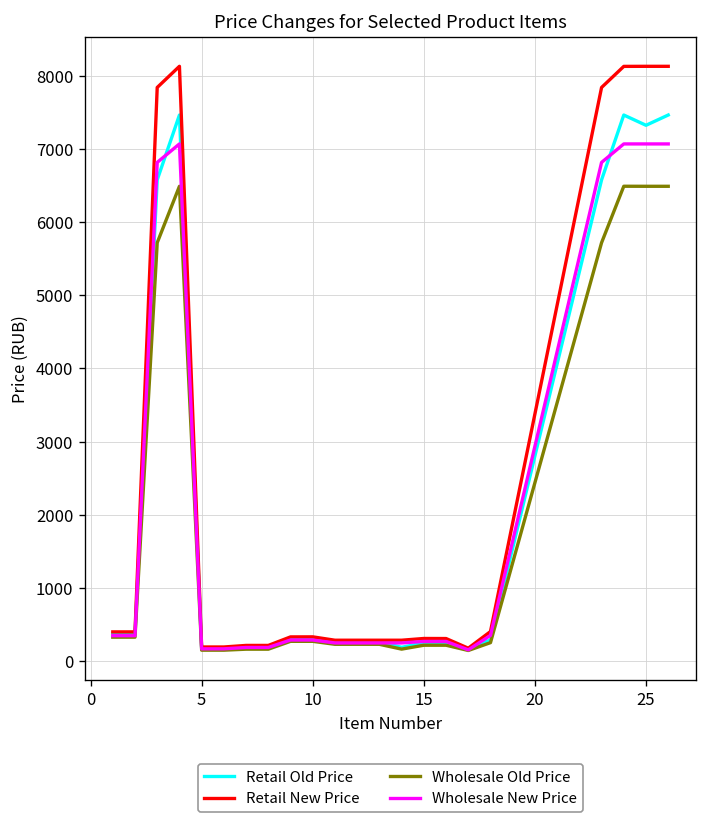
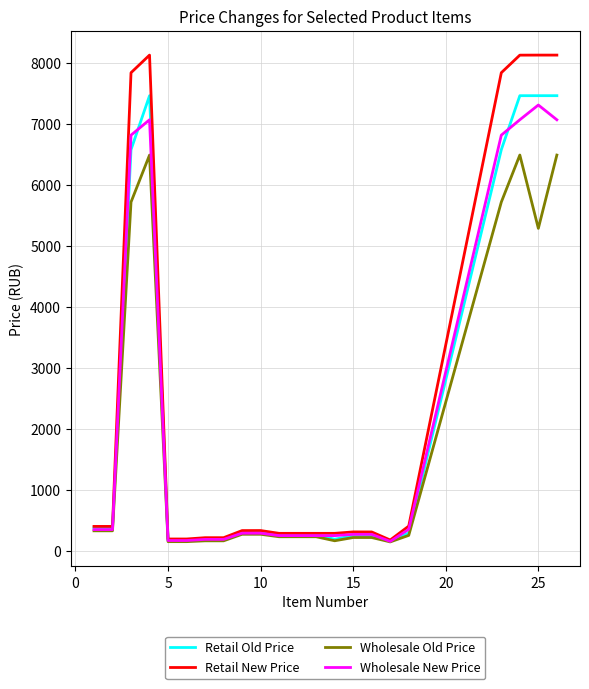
Retail Old Price, 25: 7300 -> 7500
Wholesale Old Price, 25: 6500 -> 5300
Wholesale New Price, 25: 7100 -> 7300
